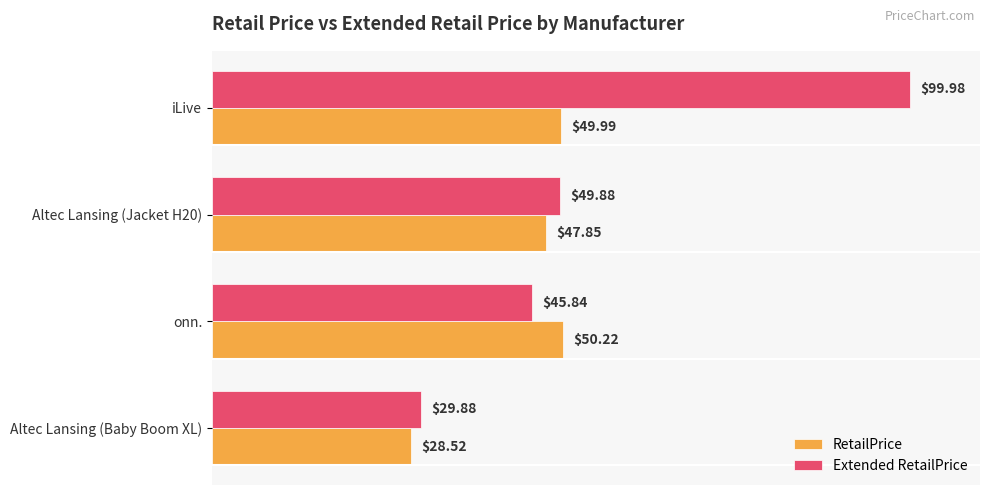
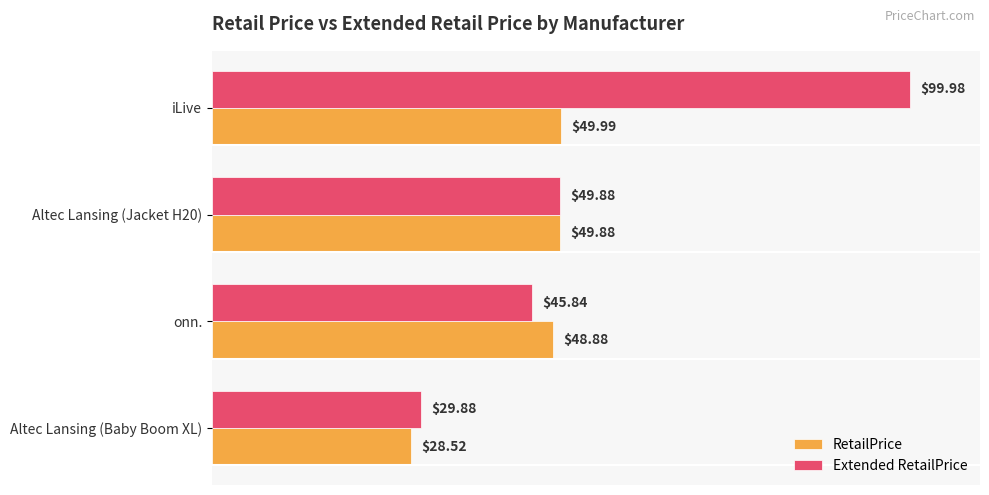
RetailPrice, Altec Lansing (Jacket H20): $47.85 -> $49.88
RetailPrice, onn.: $50.22 -> $48.88
